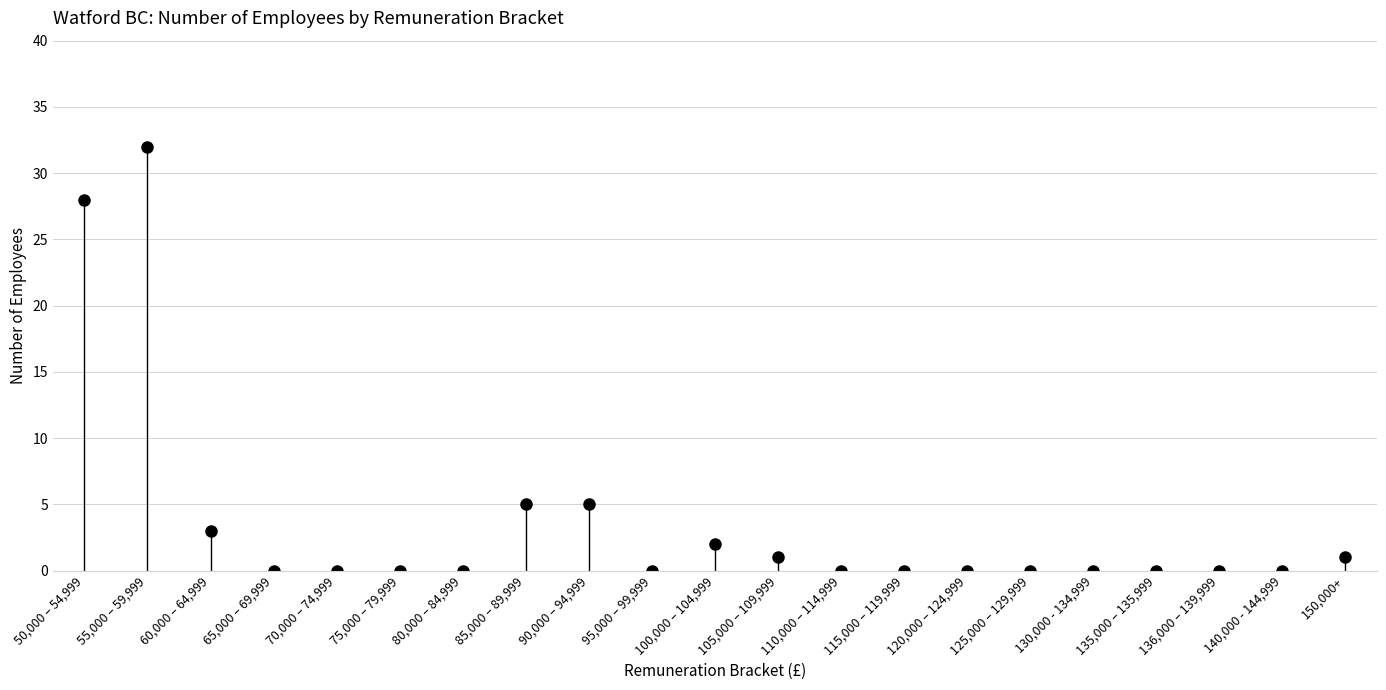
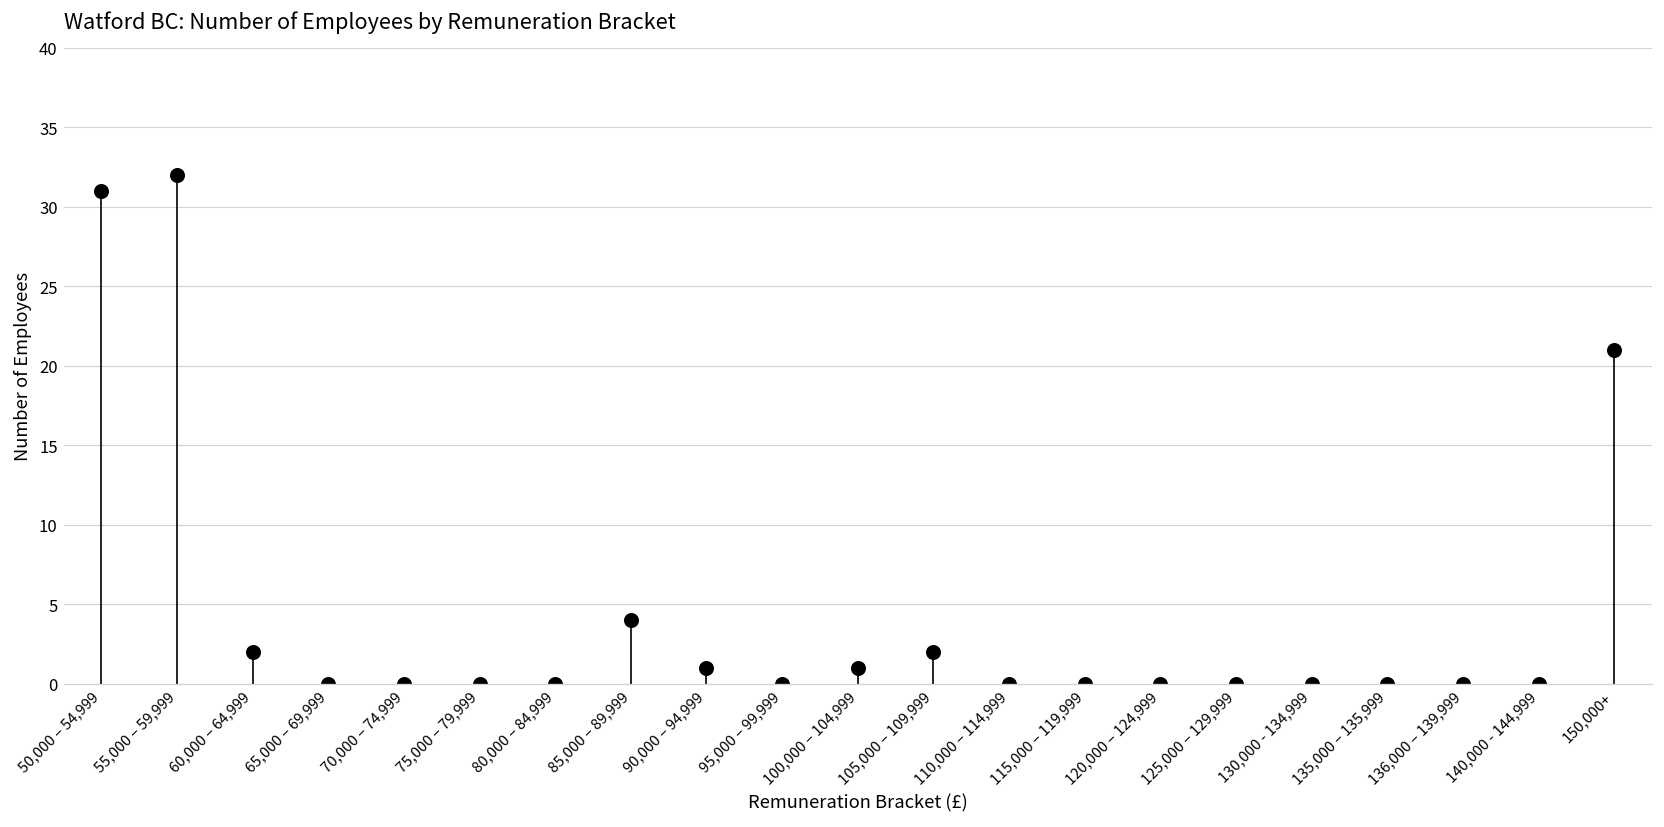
50,000 – 54,999: 28 -> 31
60,000 – 64,999: 3 -> 2
85,000 – 89,999: 5 -> 4
90,000 – 94,999: 5 -> 1
100,000 – 104,999: 2 -> 1
105,000 – 109,999: 1 -> 2
150,000+: 1 -> 21
